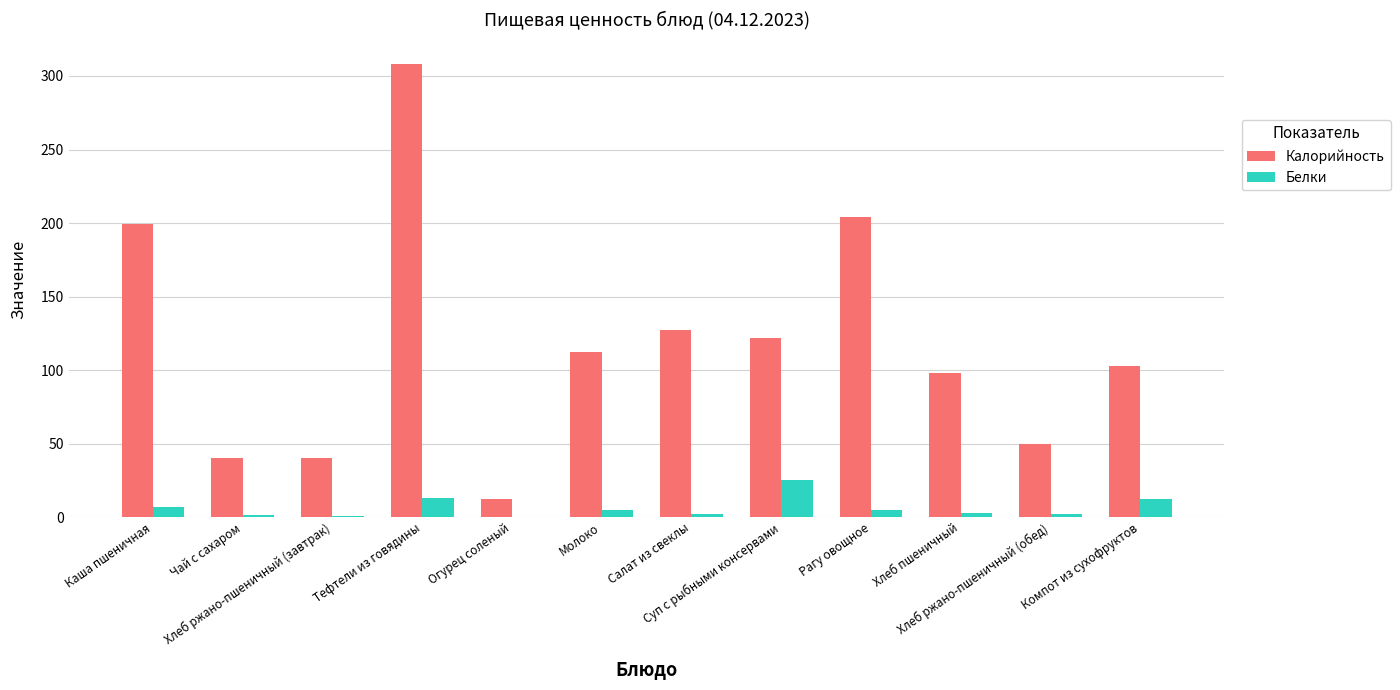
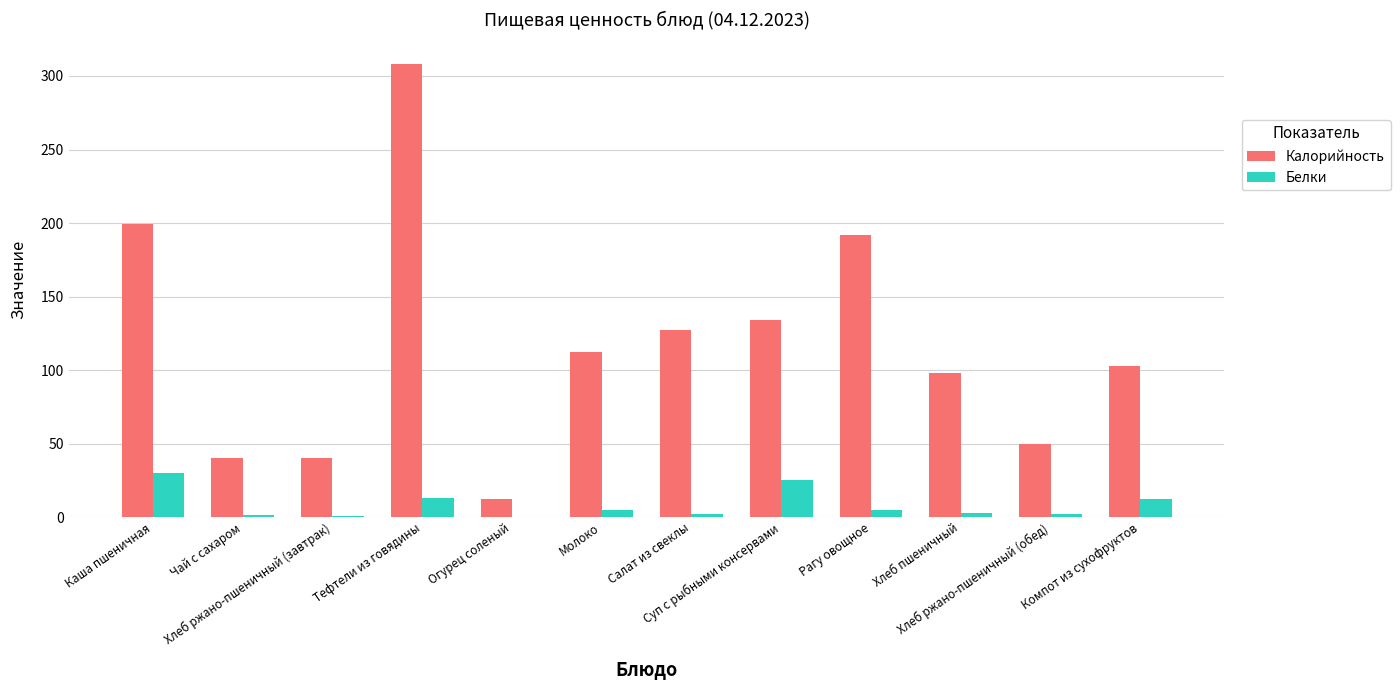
Белки, Каша пшеничная: 7 -> 30
Калорийность, Суп с рыбными консервами: 122 -> 134
Калорийность, Рагу овощное: 204 -> 192
